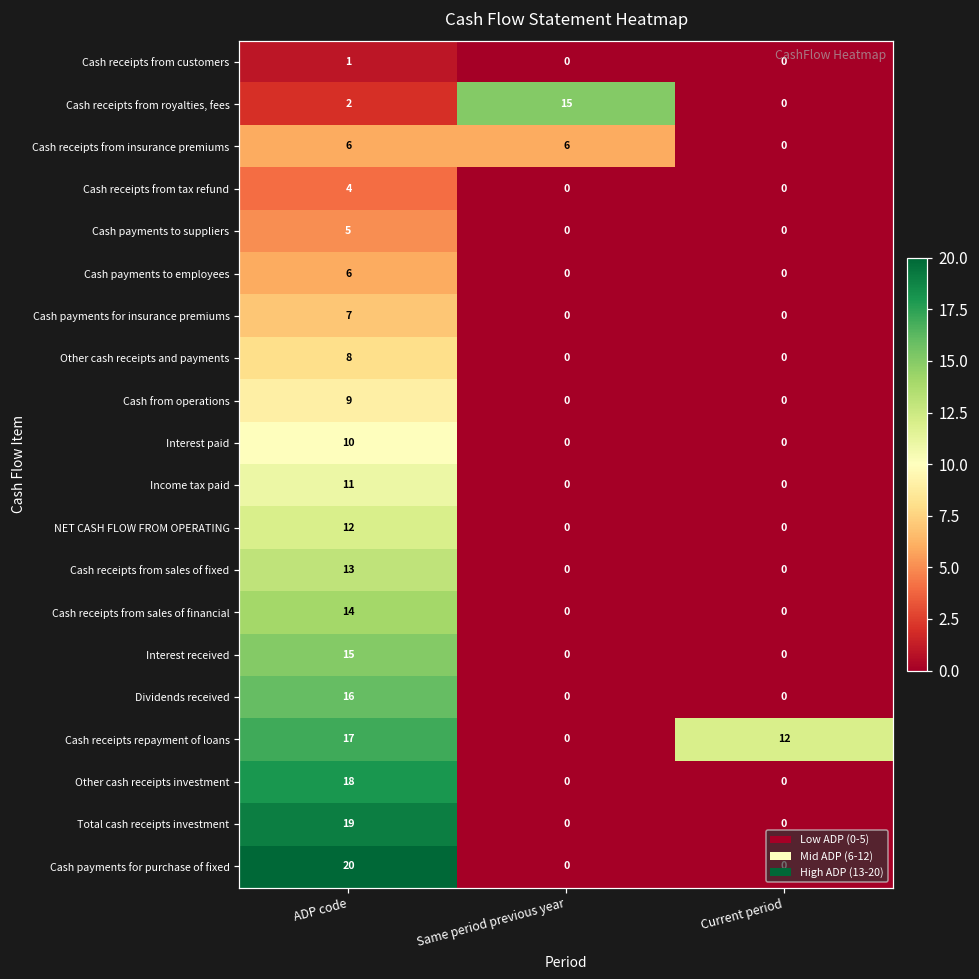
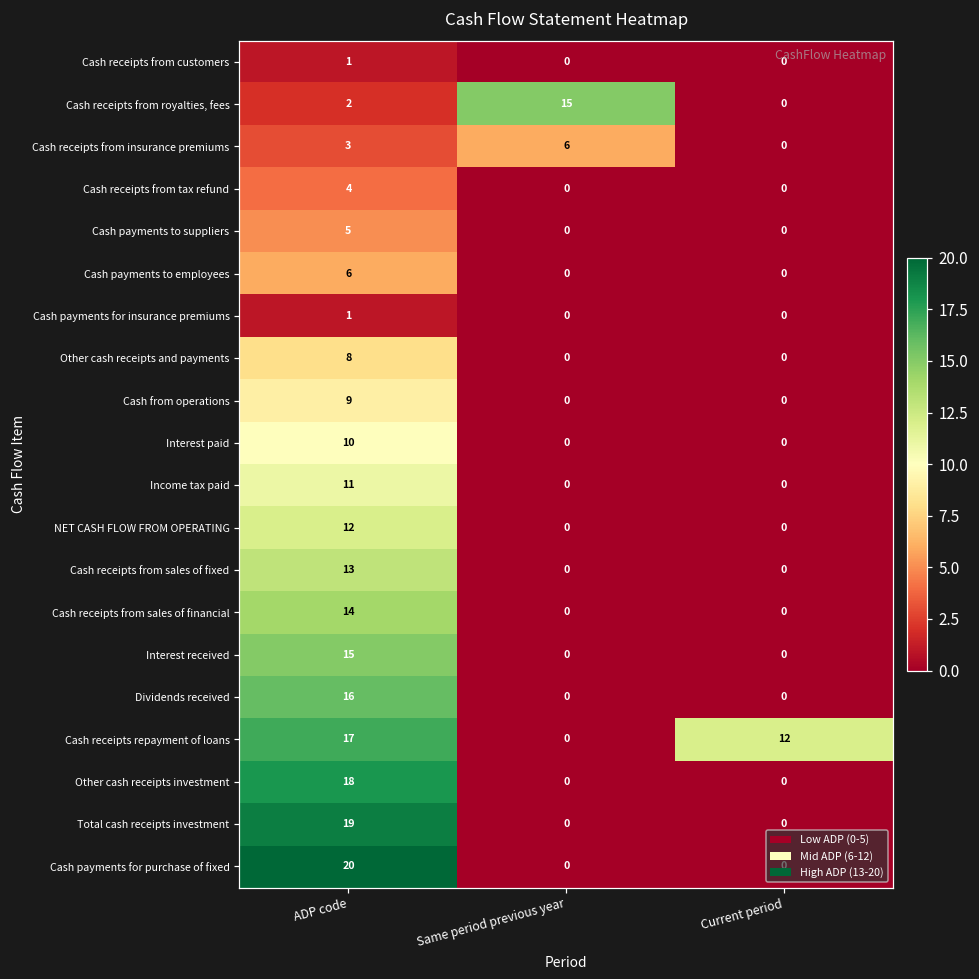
Cash receipts from insurance premiums, ADP code: 6 -> 3
Cash payments for insurance premiums, ADP code: 7 -> 1
